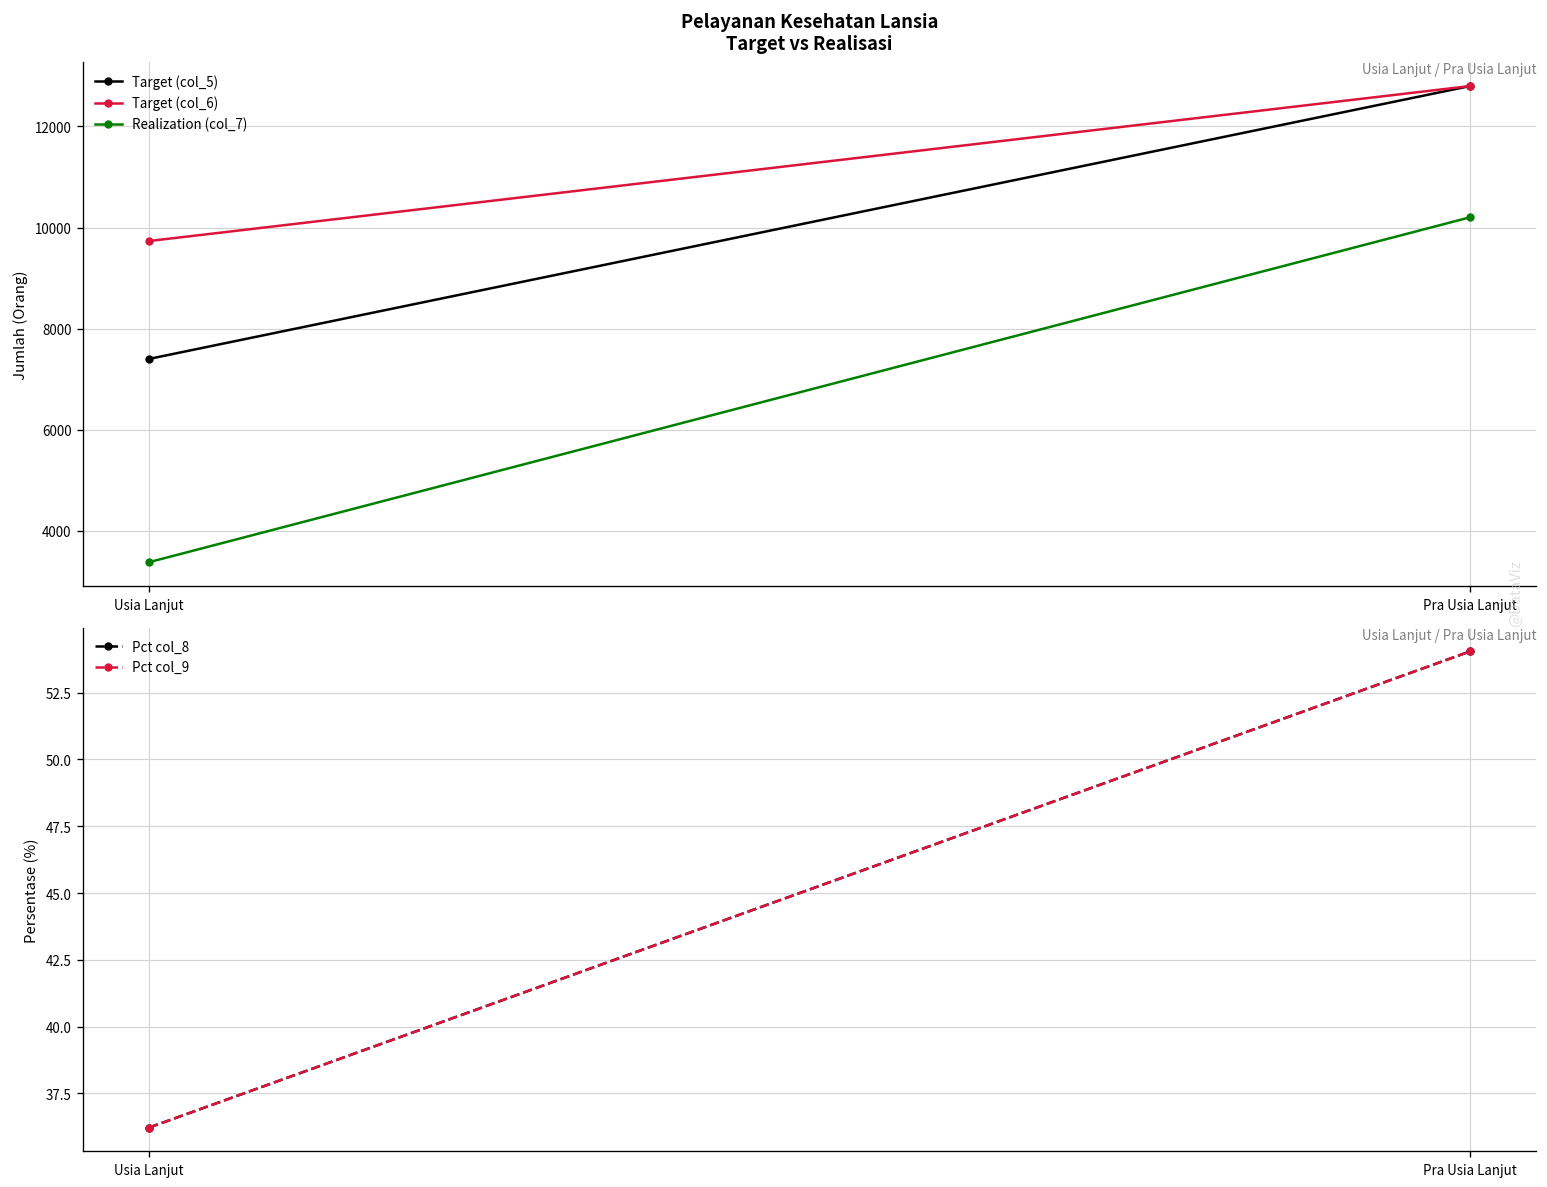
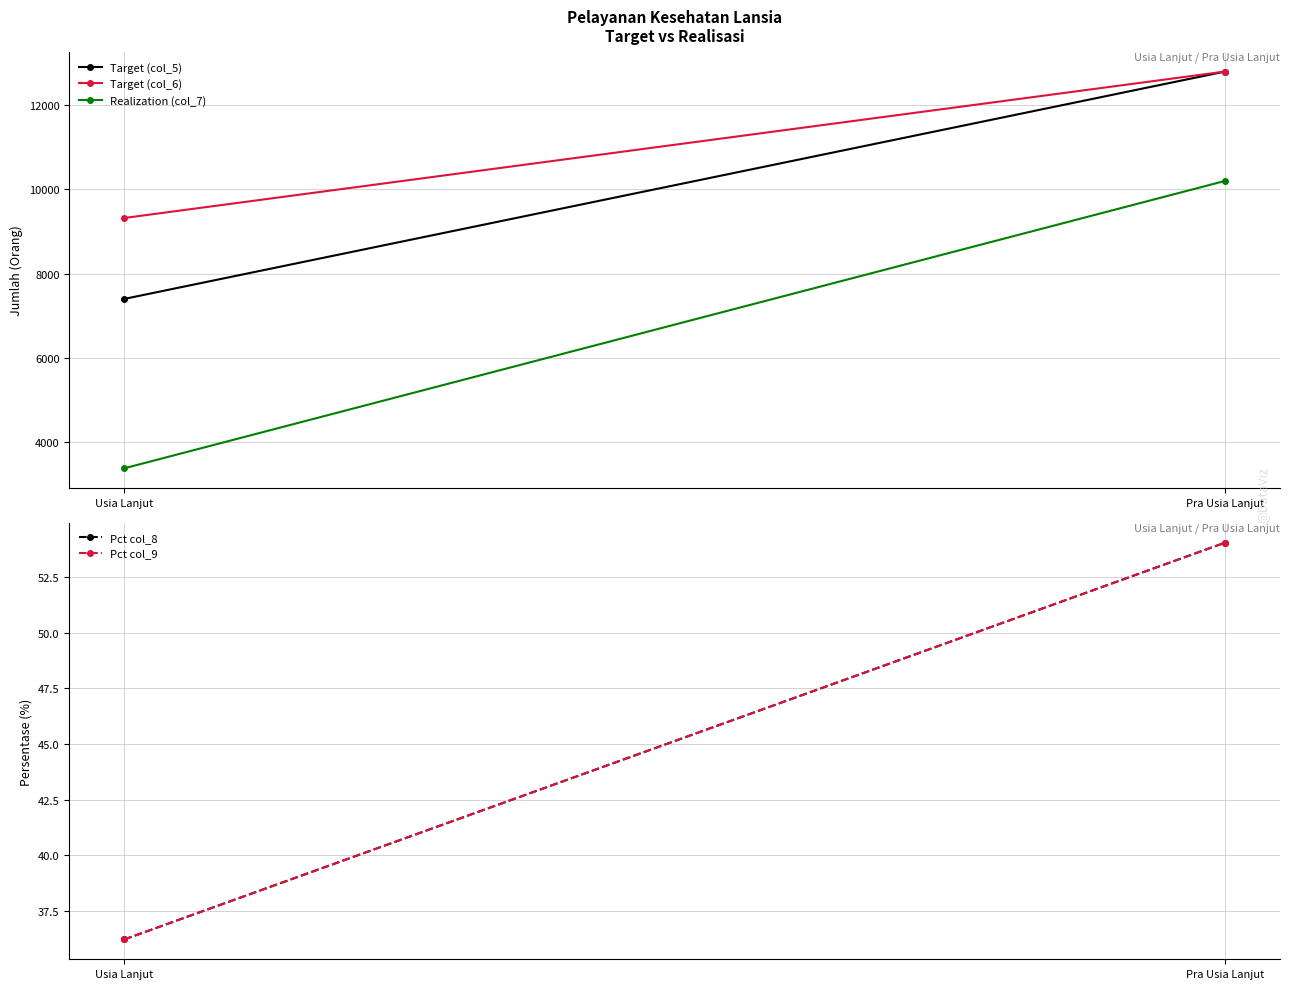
Pelayanan Kesehatan Lansia Target vs Realisasi, Target (col_6), Usia Lanjut: 9700 -> 9300
